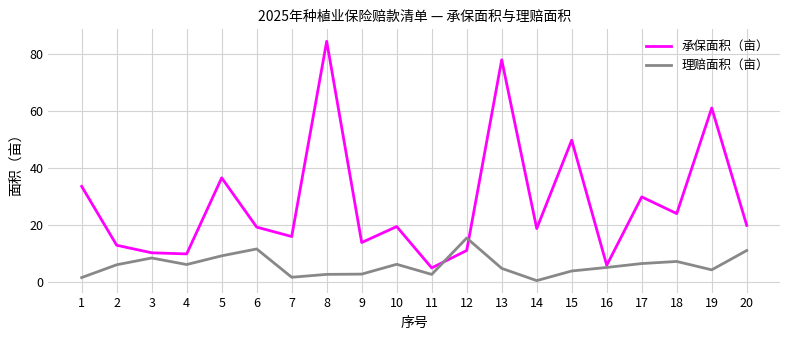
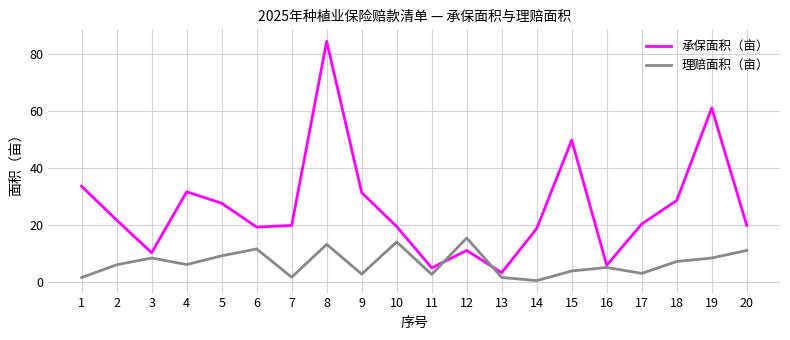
承保面积（亩）, 2: 13 -> 22
承保面积（亩）, 4: 10 -> 32
承保面积（亩）, 5: 37 -> 28
承保面积（亩）, 7: 16 -> 20
理赔面积（亩）, 8: 3 -> 13
承保面积（亩）, 9: 14 -> 32
理赔面积（亩）, 10: 6 -> 14
承保面积（亩）, 13: 78 -> 3
理赔面积（亩）, 13: 5 -> 2
承保面积（亩）, 17: 30 -> 21
理赔面积（亩）, 17: 7 -> 3
承保面积（亩）, 18: 24 -> 29
理赔面积（亩）, 19: 4 -> 9
